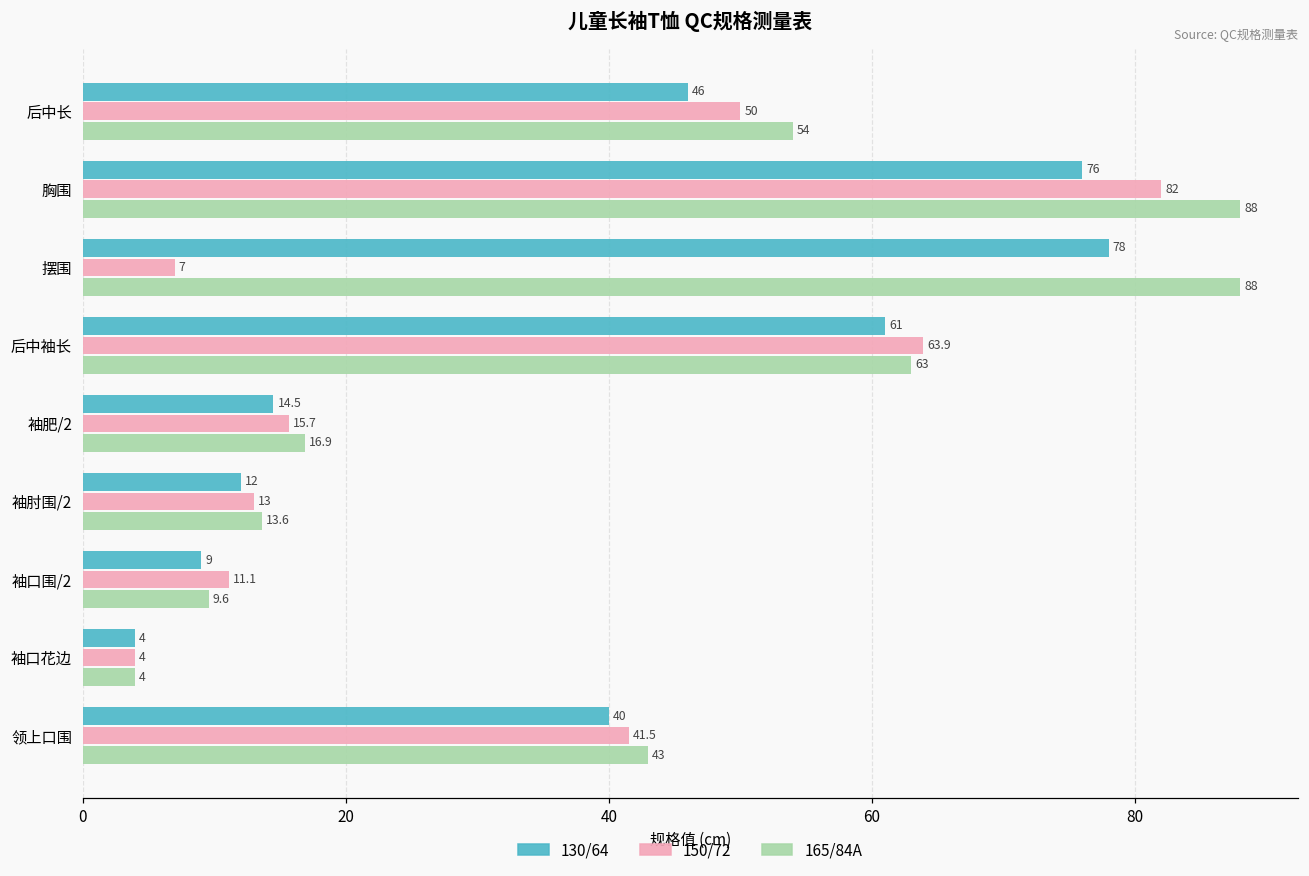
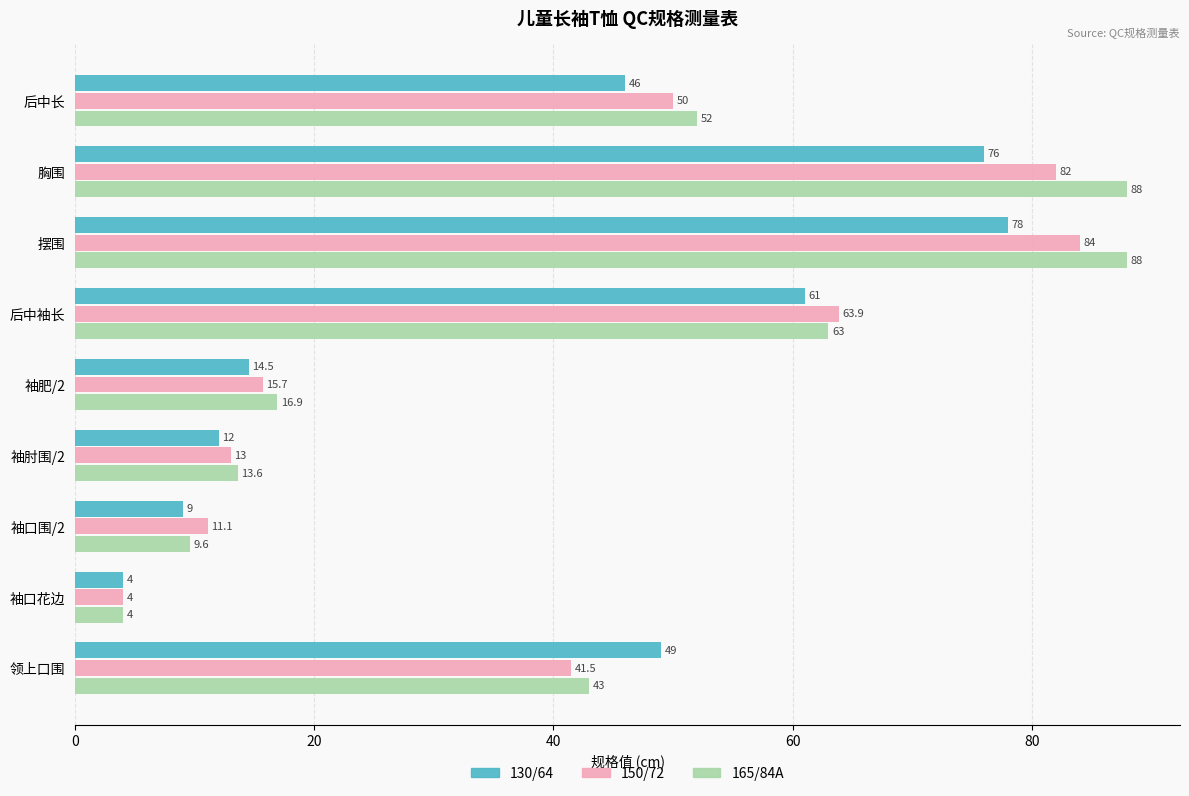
165/84A, 后中长: 54 -> 52
150/72, 摆围: 7 -> 84
130/64, 领上口围: 40 -> 49
